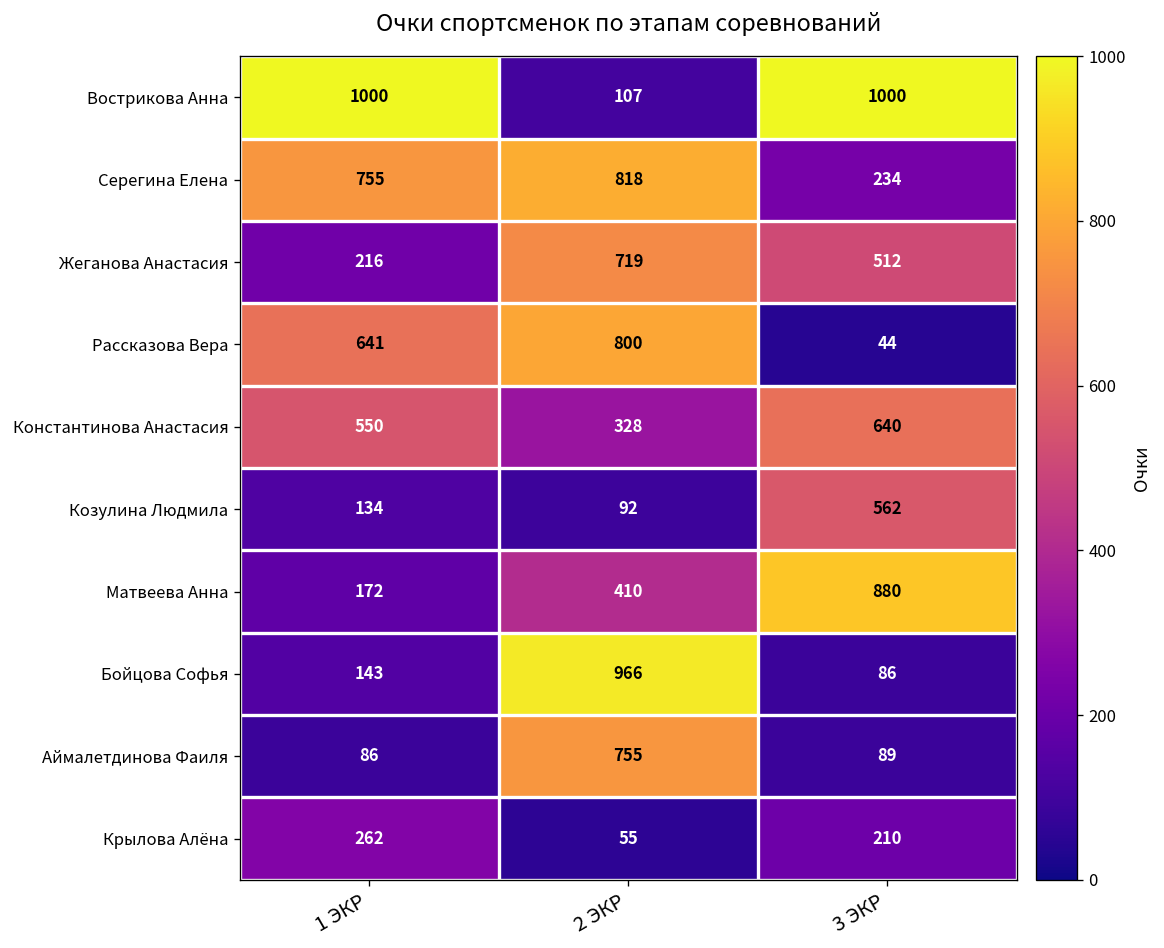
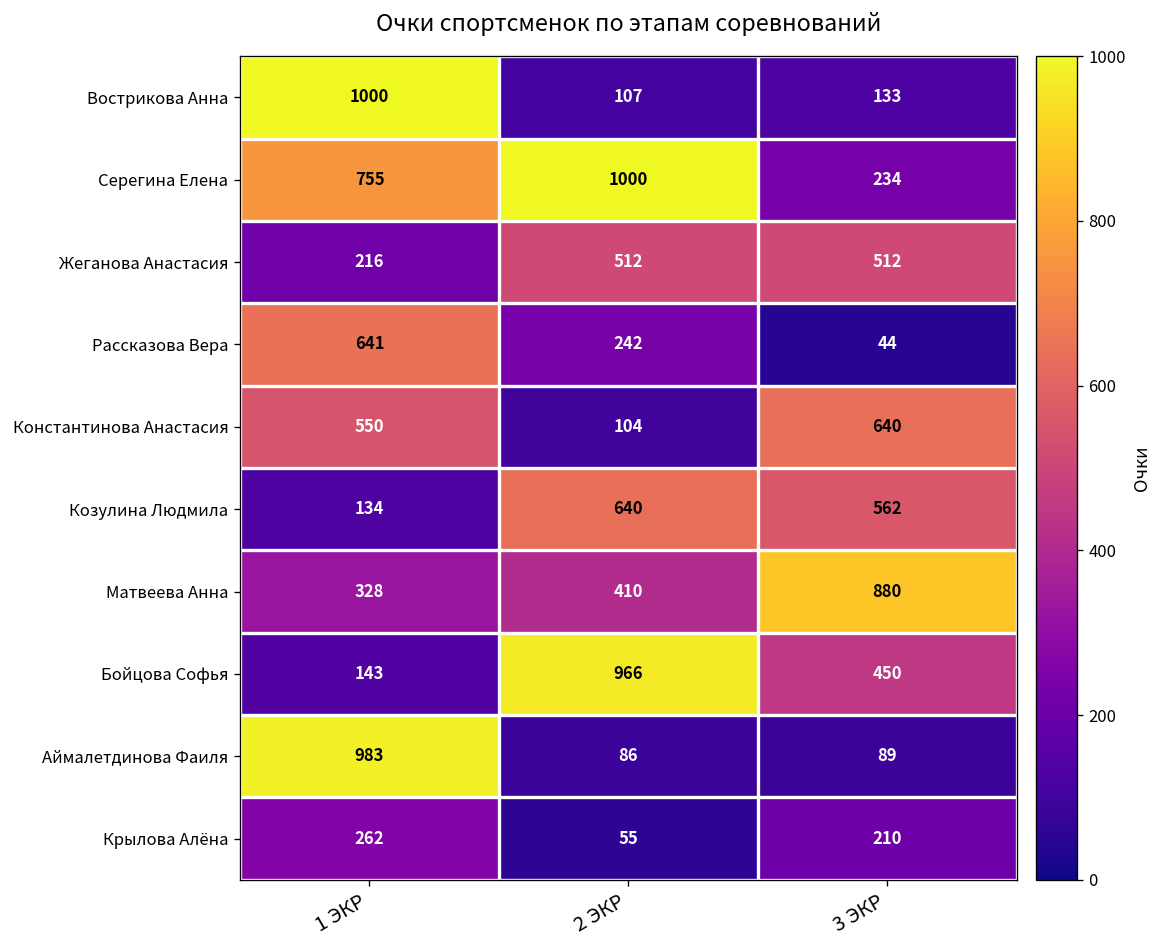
Вострикова Анна, 3 ЭКР: 1000 -> 133
Серегина Елена, 2 ЭКР: 818 -> 1000
Жеганова Анастасия, 2 ЭКР: 719 -> 512
Рассказова Вера, 2 ЭКР: 800 -> 242
Константинова Анастасия, 2 ЭКР: 328 -> 104
Козулина Людмила, 2 ЭКР: 92 -> 640
Матвеева Анна, 1 ЭКР: 172 -> 328
Бойцова Софья, 3 ЭКР: 86 -> 450
Аймалетдинова Фаиля, 1 ЭКР: 86 -> 983
Аймалетдинова Фаиля, 2 ЭКР: 755 -> 86
